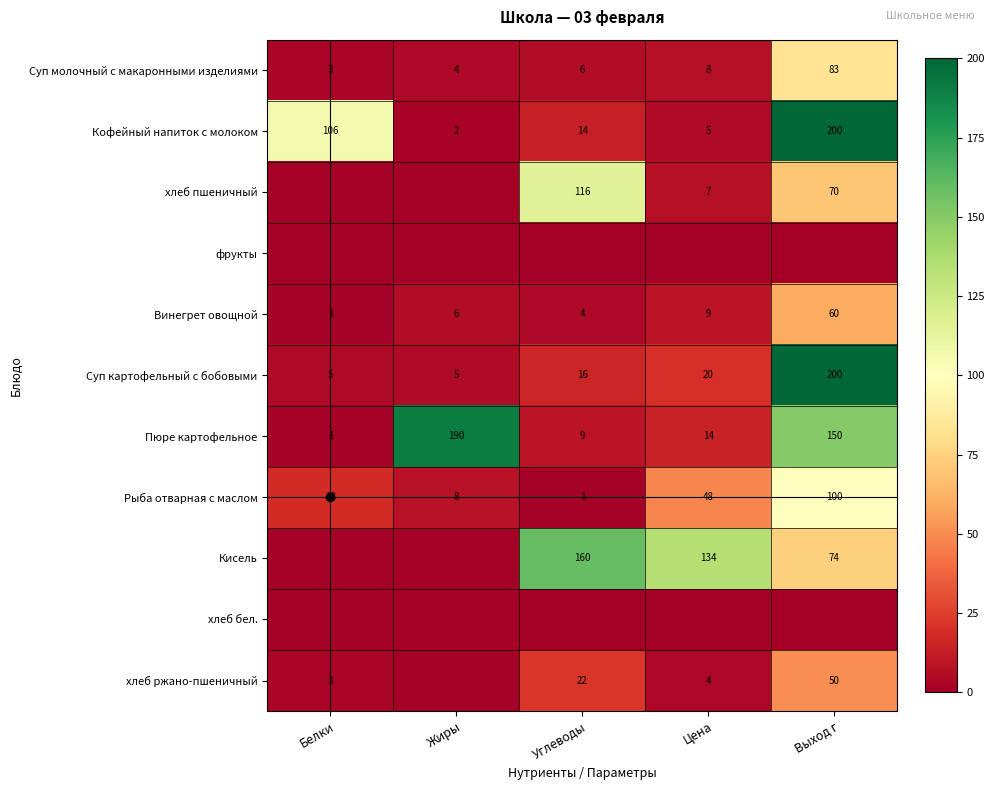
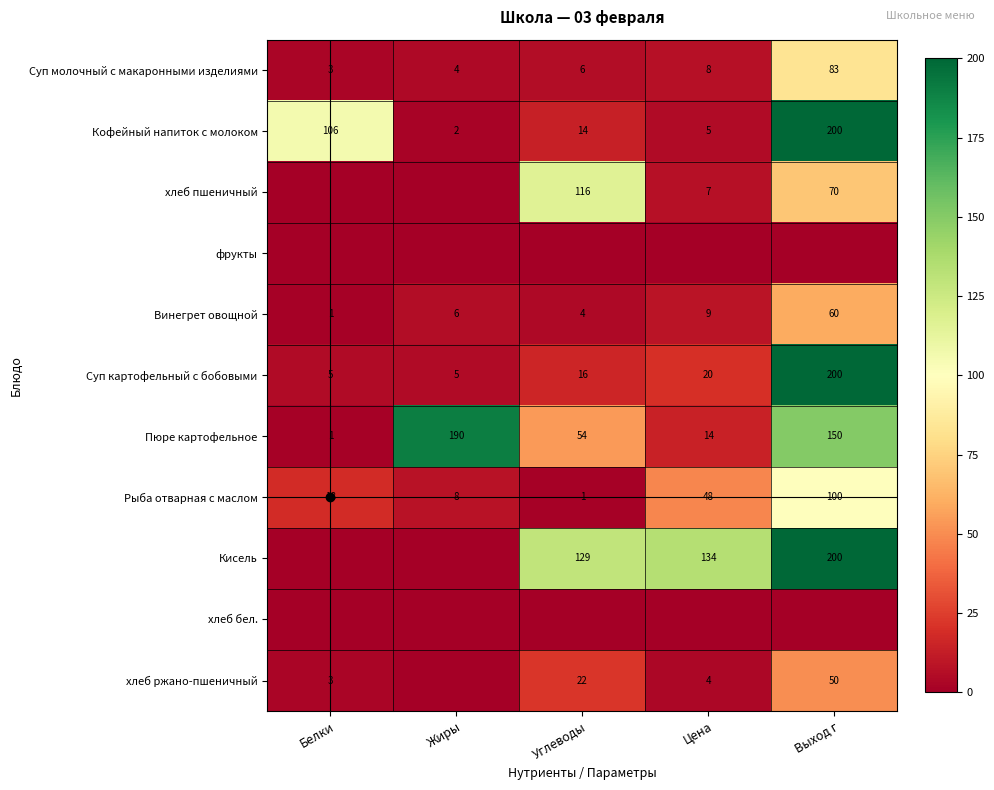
Пюре картофельное, Углеводы: 9 -> 54
Кисель, Углеводы: 160 -> 129
Кисель, Выход г: 74 -> 200
